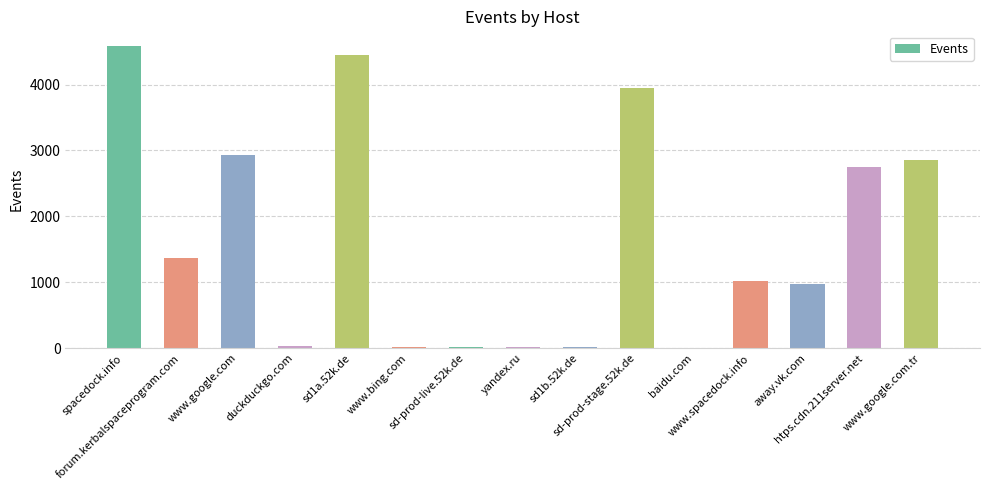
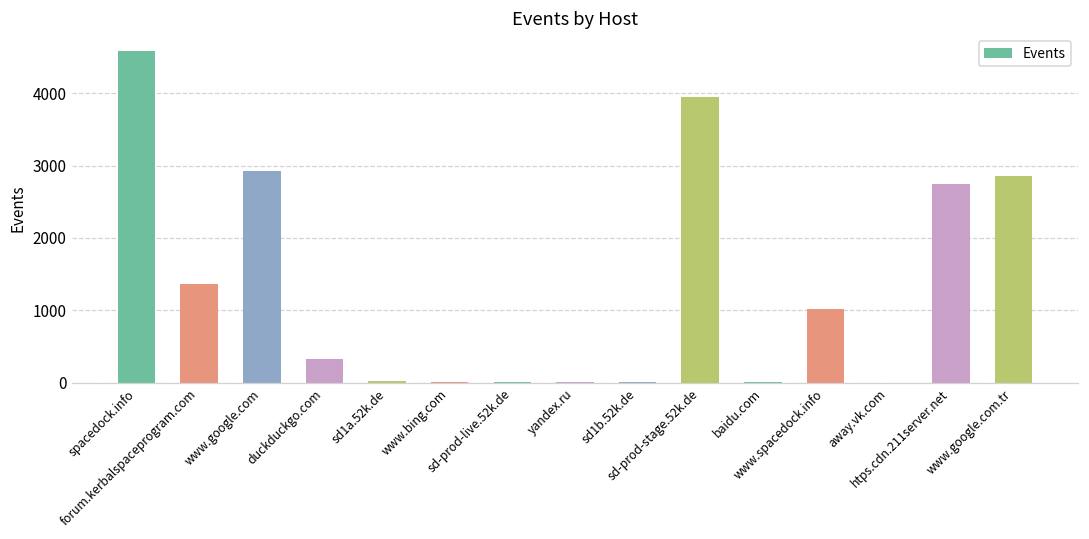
duckduckgo.com: 0 -> 300
sd1a.52k.de: 4400 -> 0
away.vk.com: 1000 -> 0
